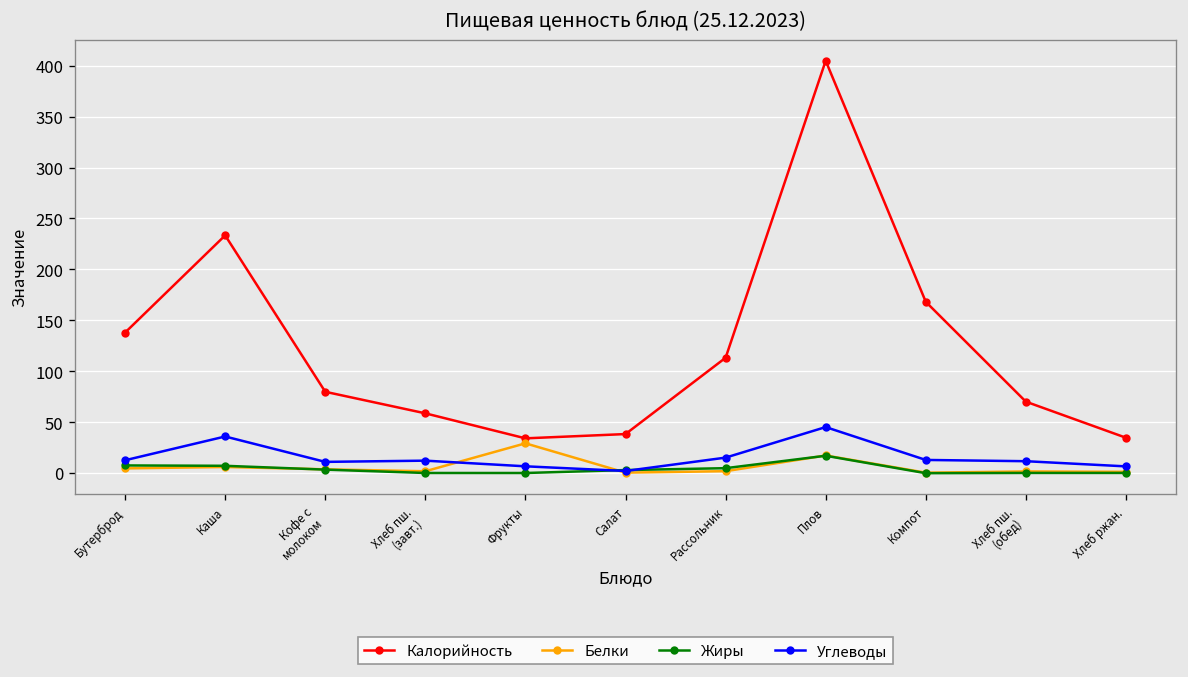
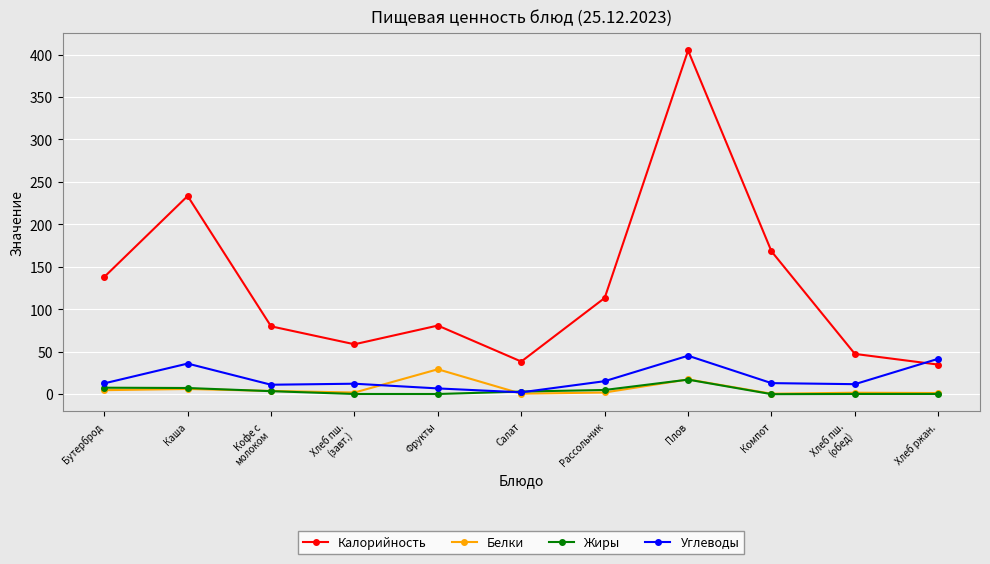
Калорийность, Фрукты: 30 -> 80
Калорийность, Хлеб пш. (обед): 70 -> 50
Углеводы, Хлеб ржан.: 10 -> 40
